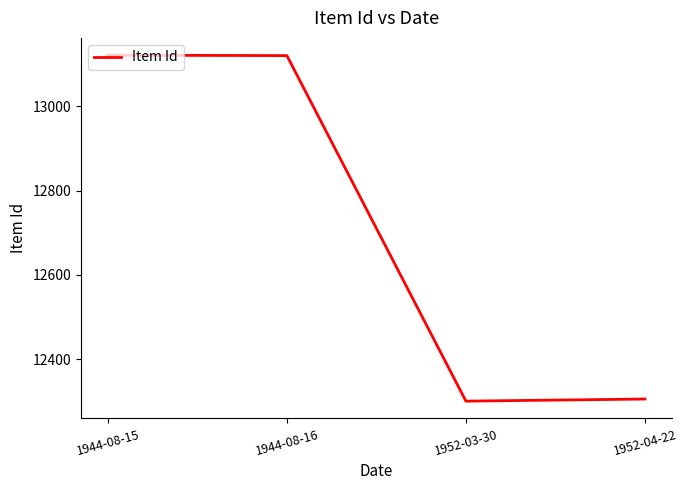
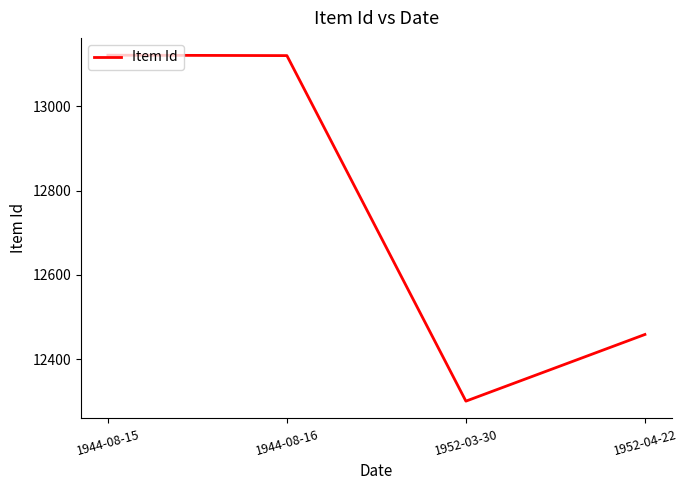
1952-04-22: 12310 -> 12460
